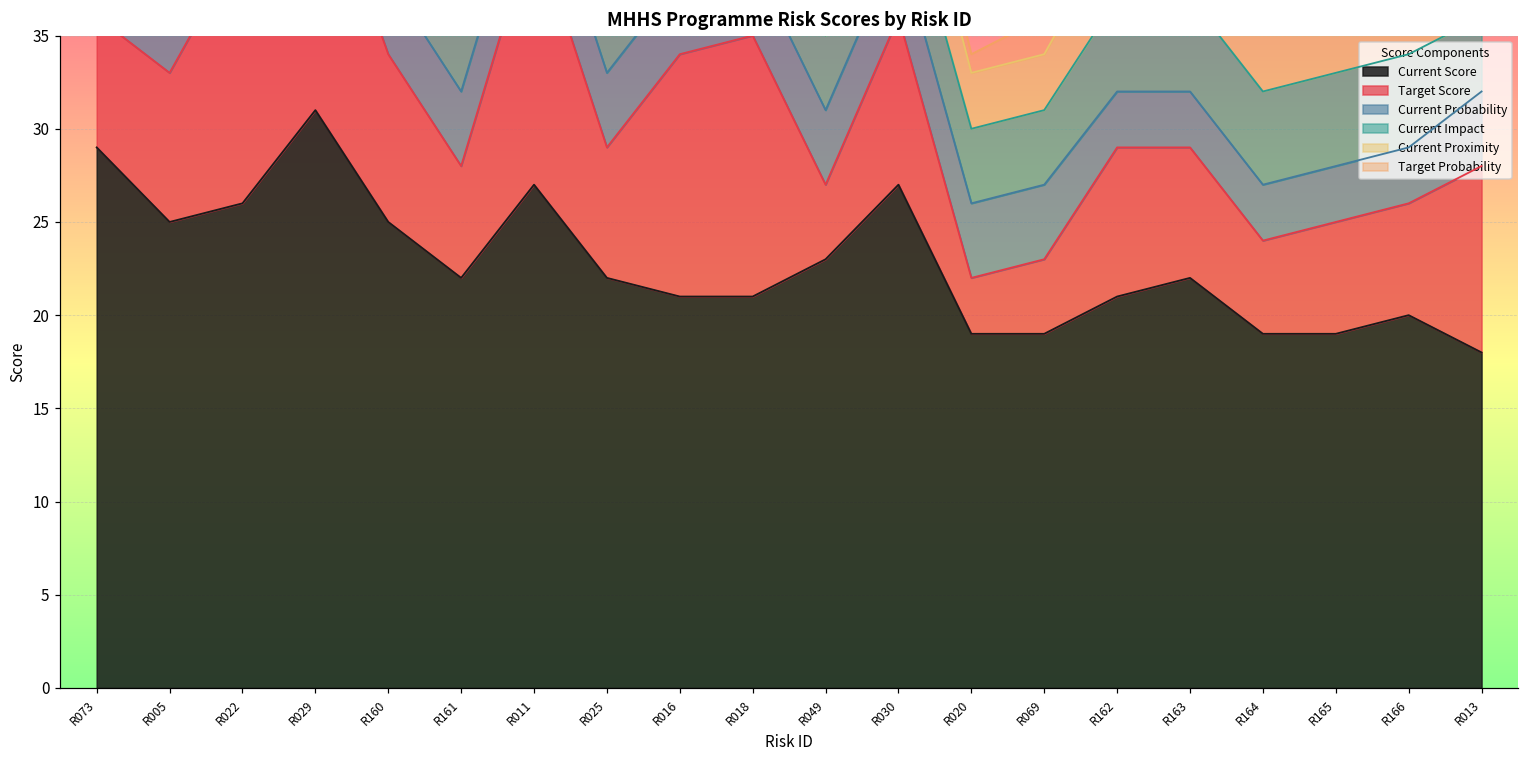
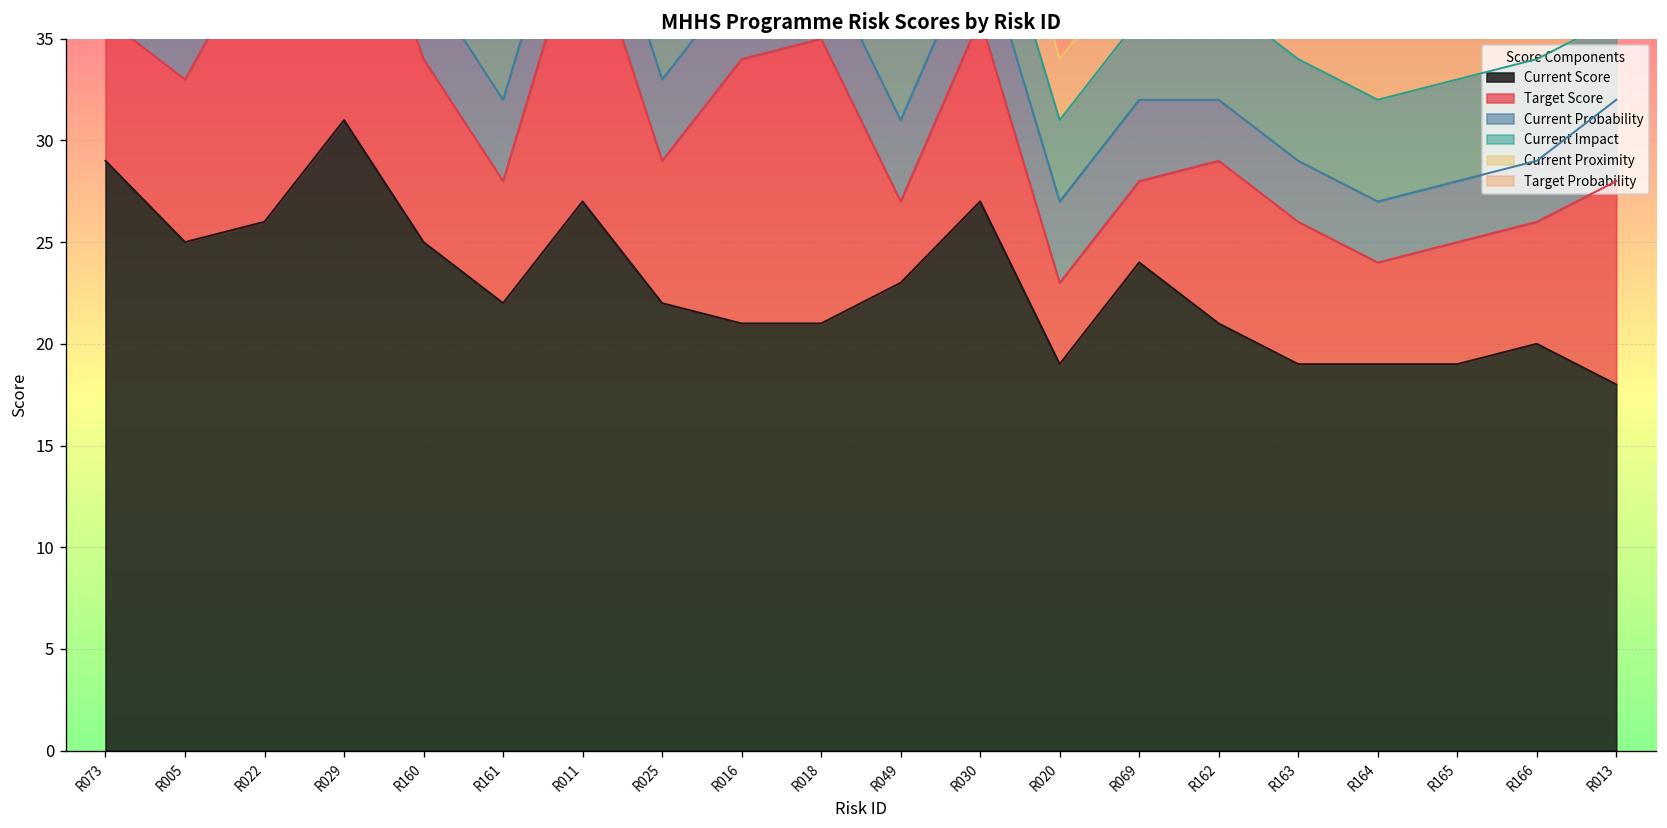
Target Score, R020: 3 -> 4
Current Score, R069: 19 -> 24
Current Score, R163: 22 -> 19
